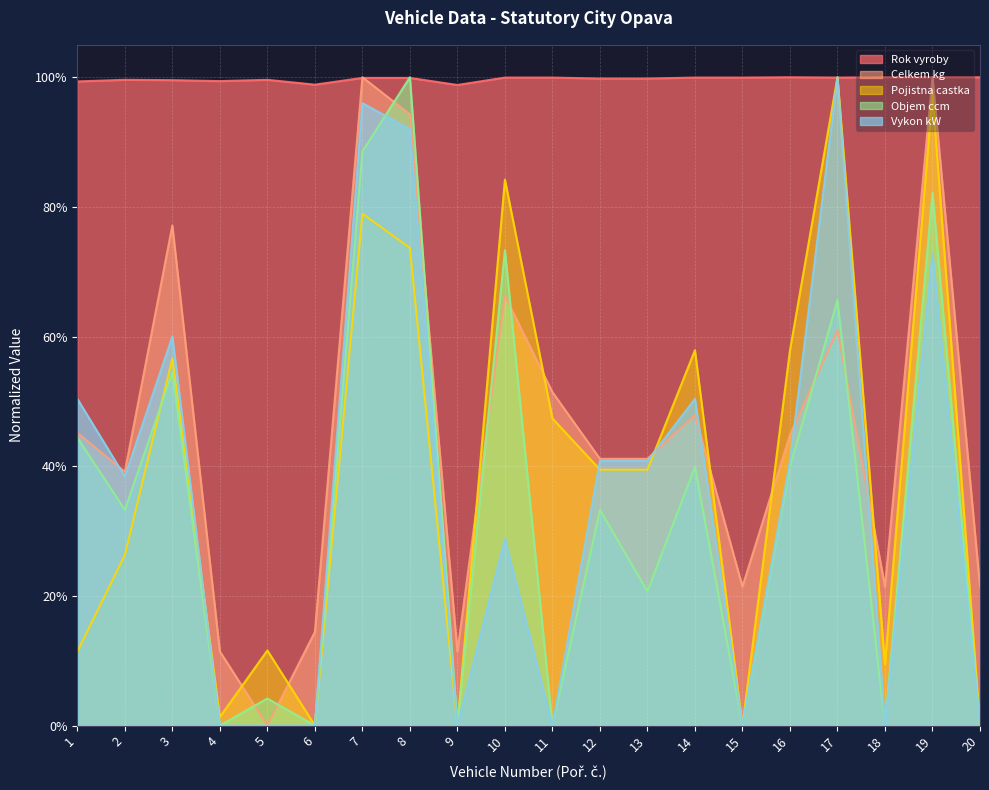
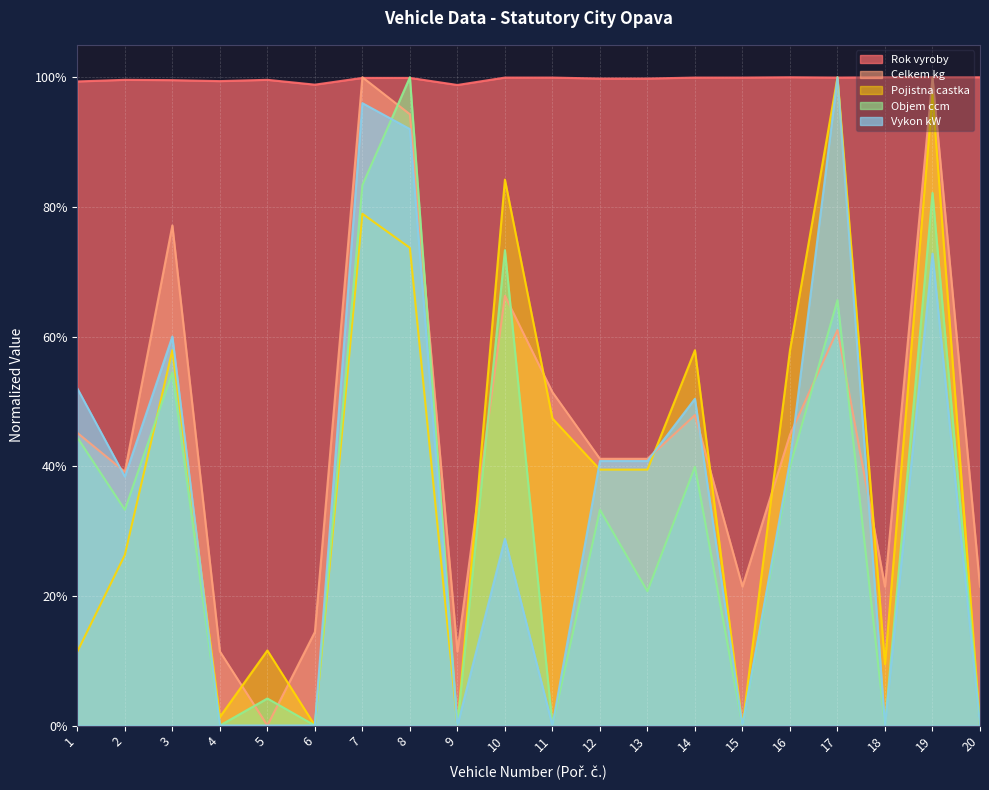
Vykon kW, 1: 50% -> 52%
Pojistna castka, 3: 57% -> 58%
Objem ccm, 7: 89% -> 83%
